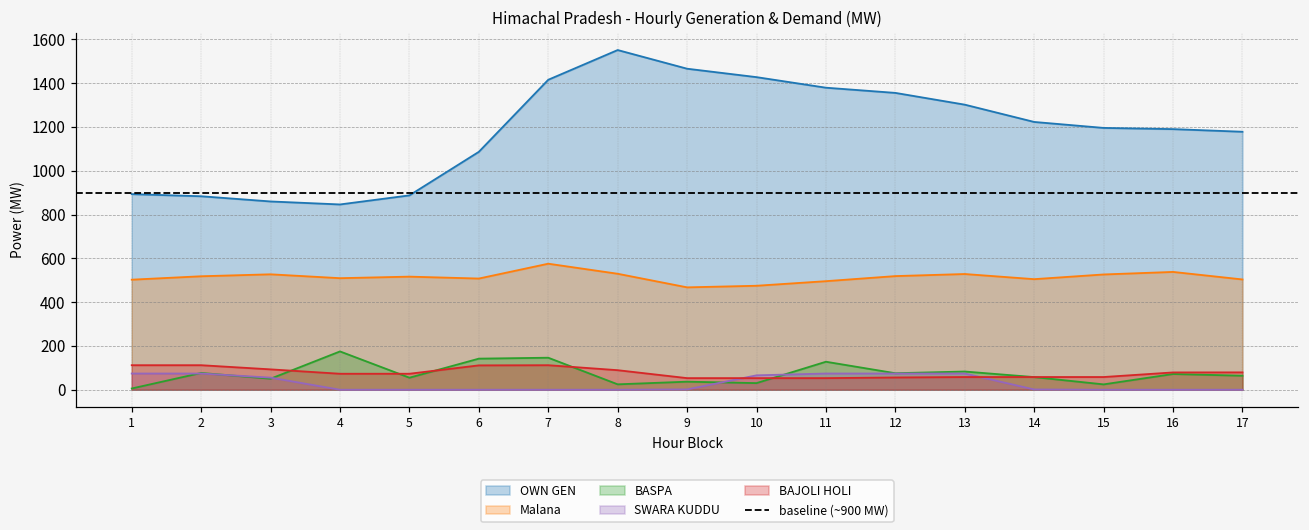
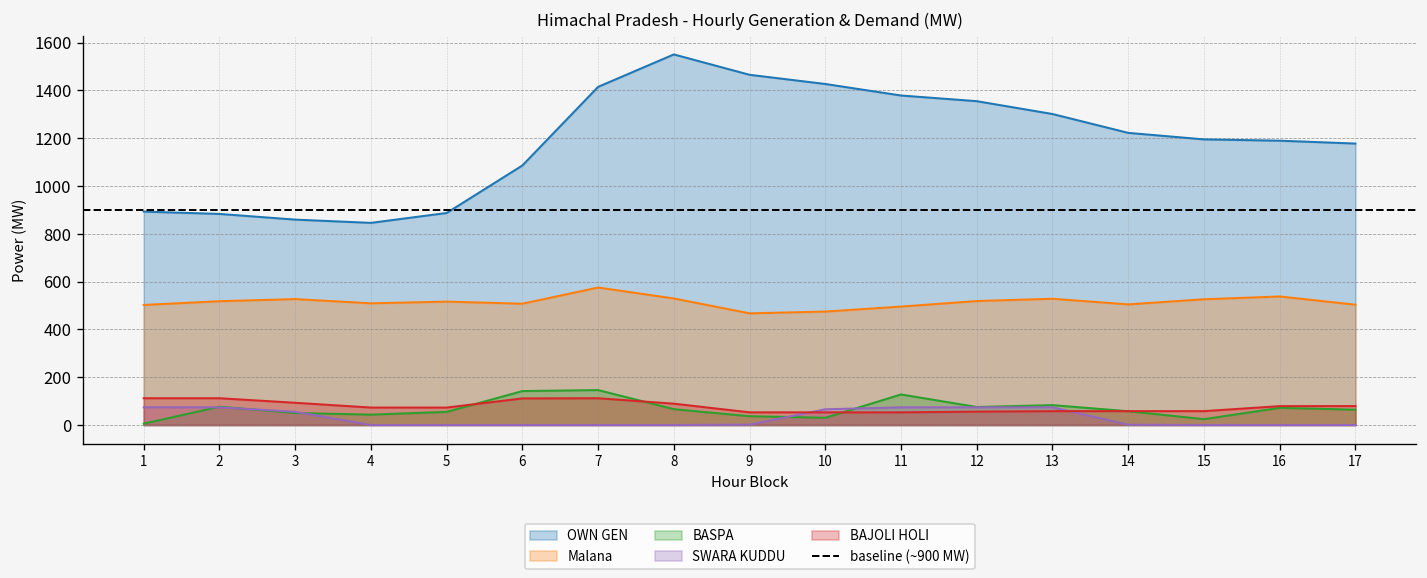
BASPA, 4: 170 -> 40
BASPA, 8: 20 -> 70
